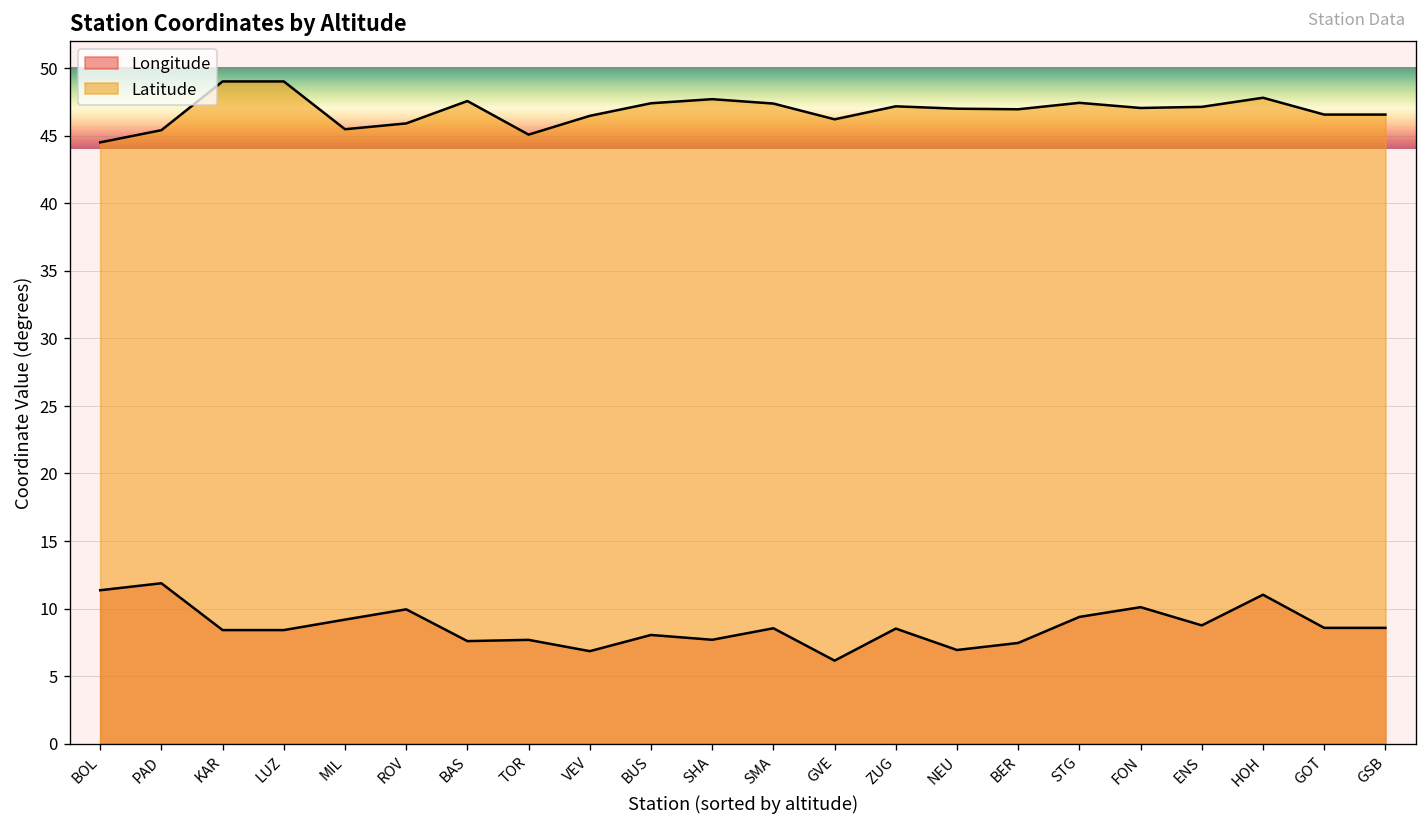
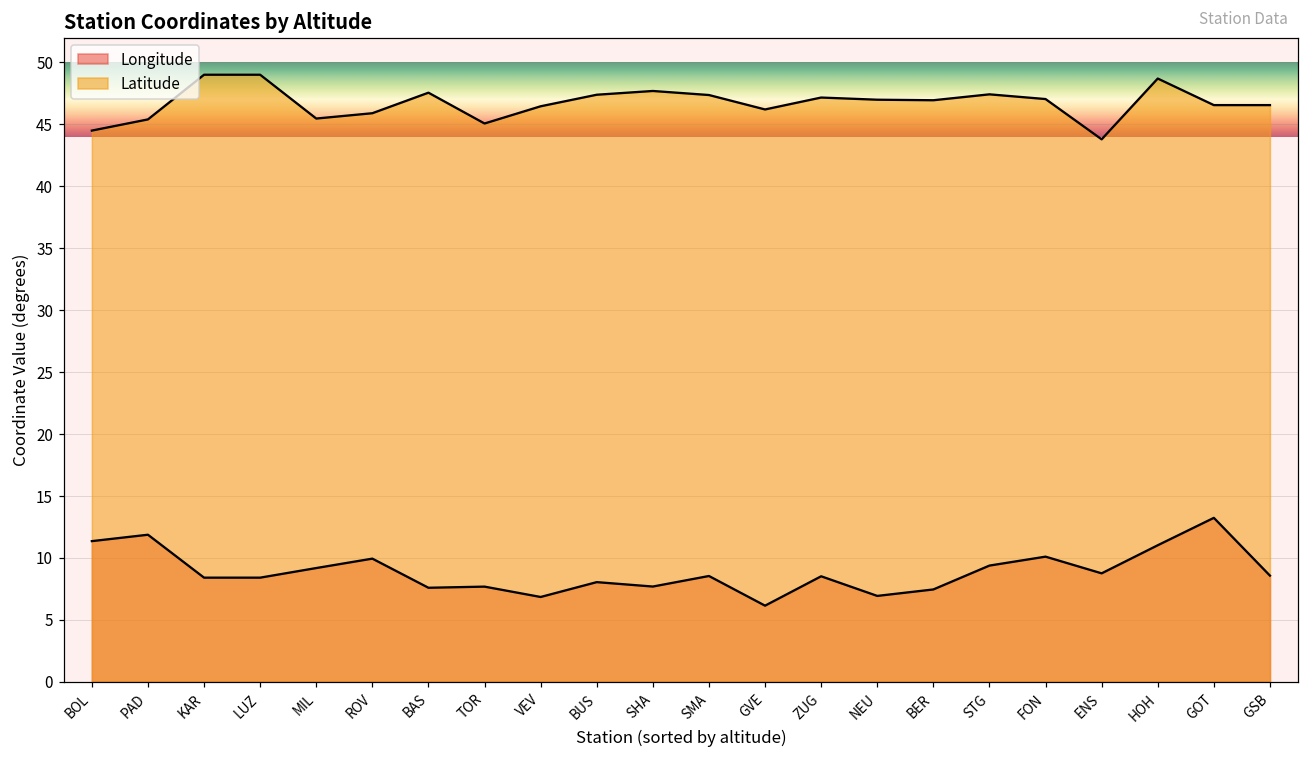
Latitude, ENS: 47.1 -> 43.8
Latitude, HOH: 47.8 -> 48.7
Longitude, GOT: 8.6 -> 13.2
